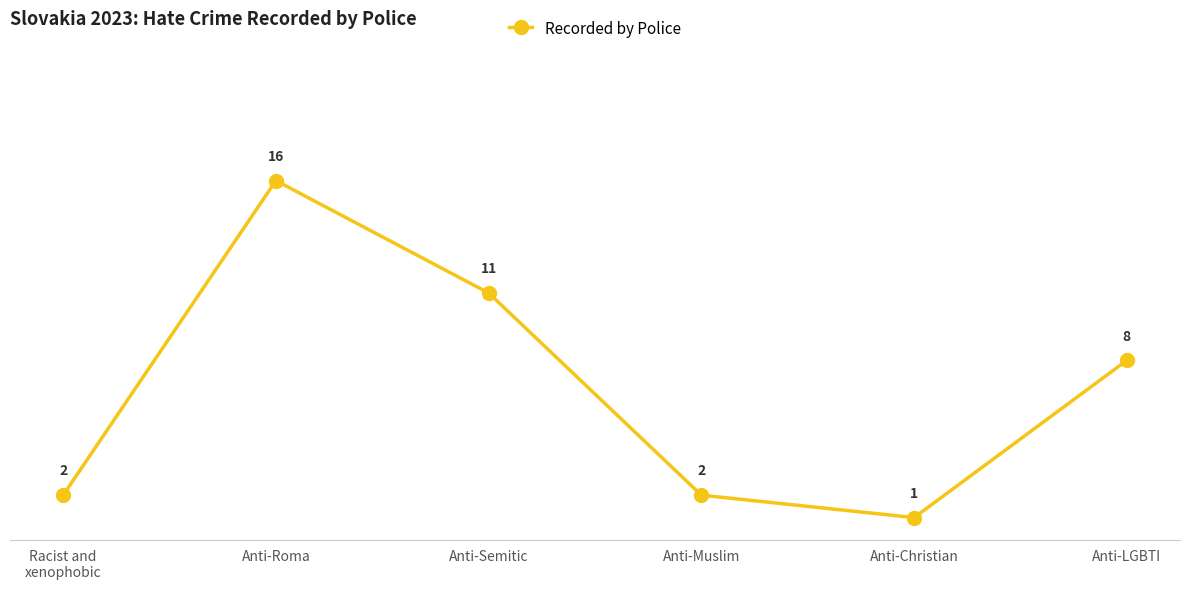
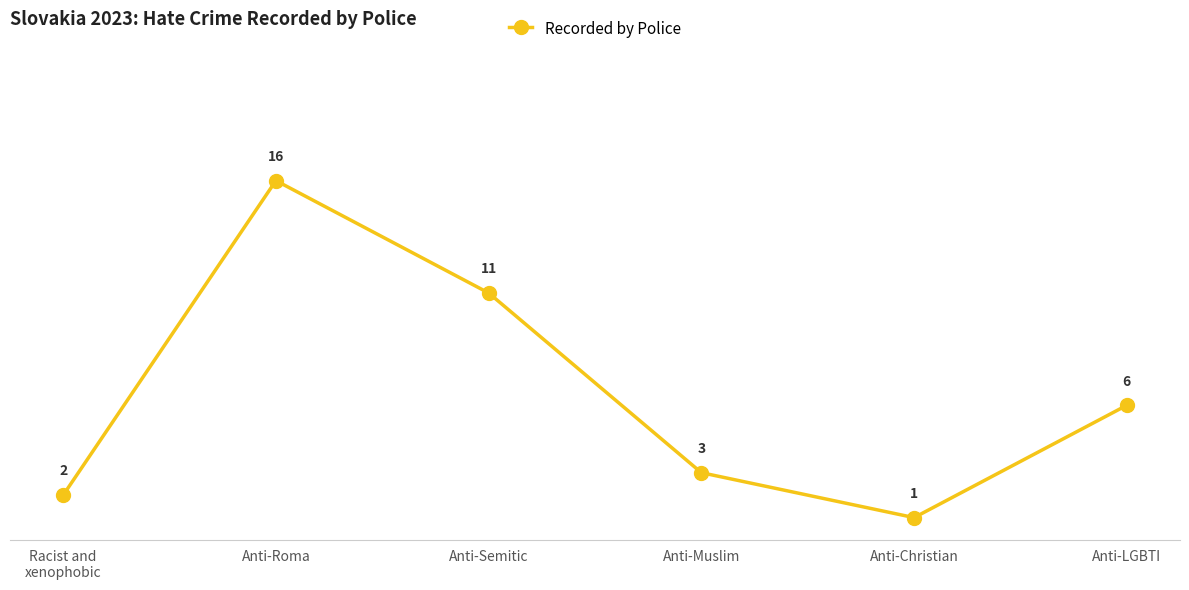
Anti-Muslim: 2 -> 3
Anti-LGBTI: 8 -> 6
